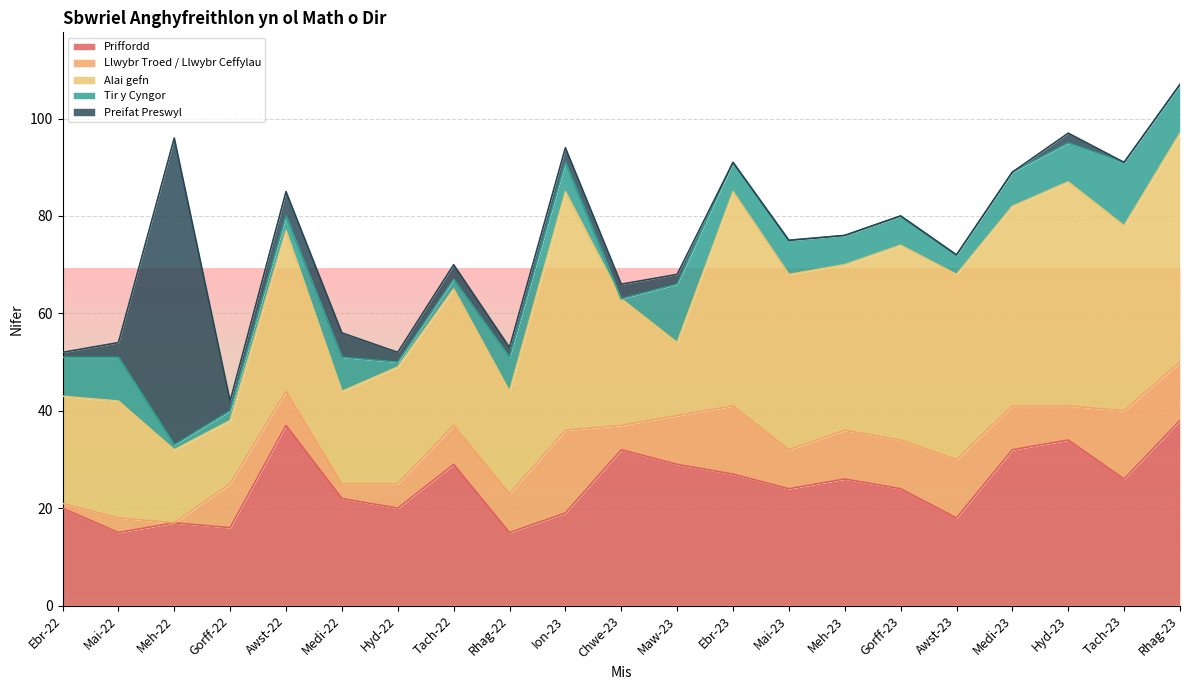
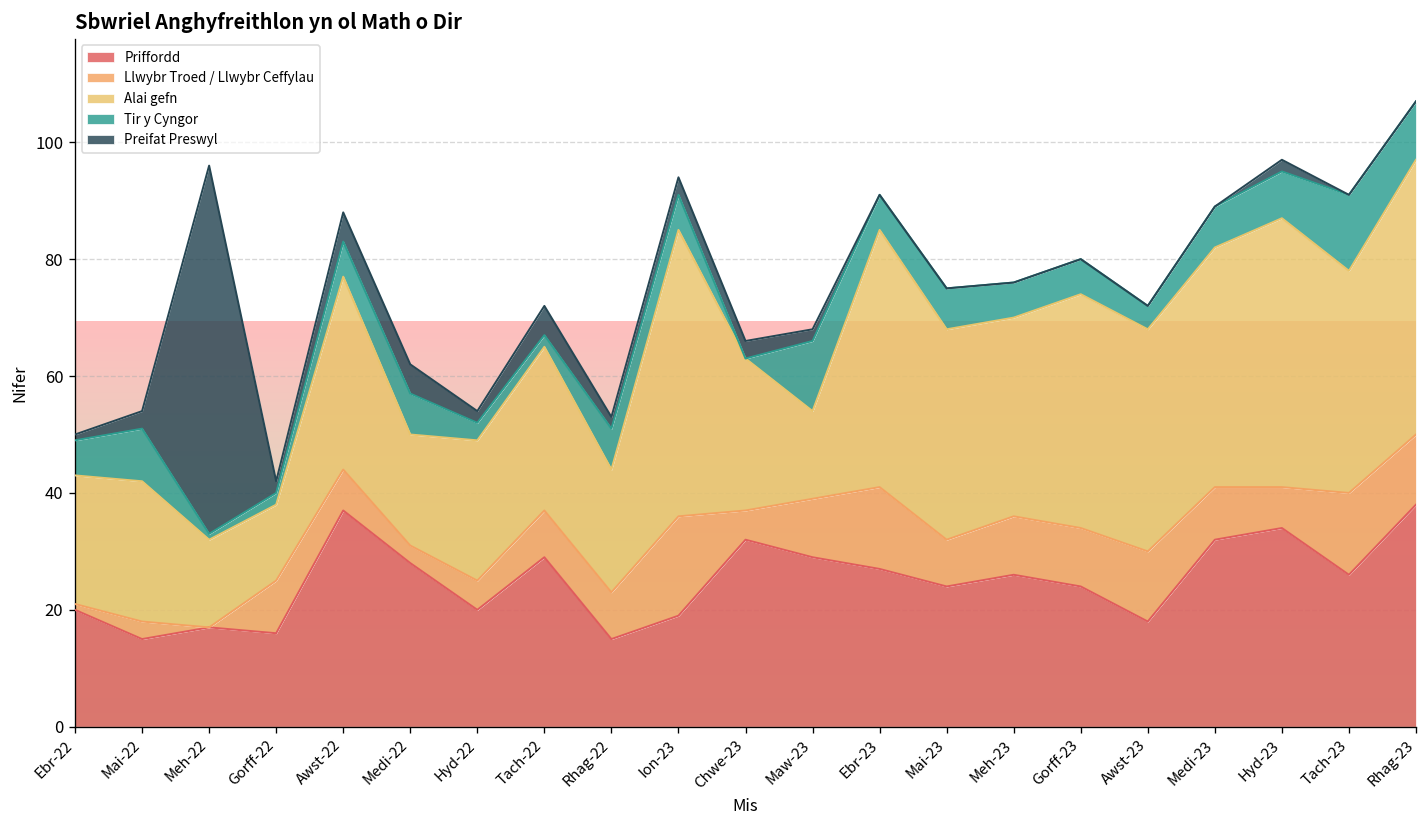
Tir y Cyngor, Ebr-22: 8 -> 6
Tir y Cyngor, Awst-22: 3 -> 6
Priffordd, Medi-22: 22 -> 28
Tir y Cyngor, Hyd-22: 1 -> 3
Preifat Preswyl, Tach-22: 3 -> 5
